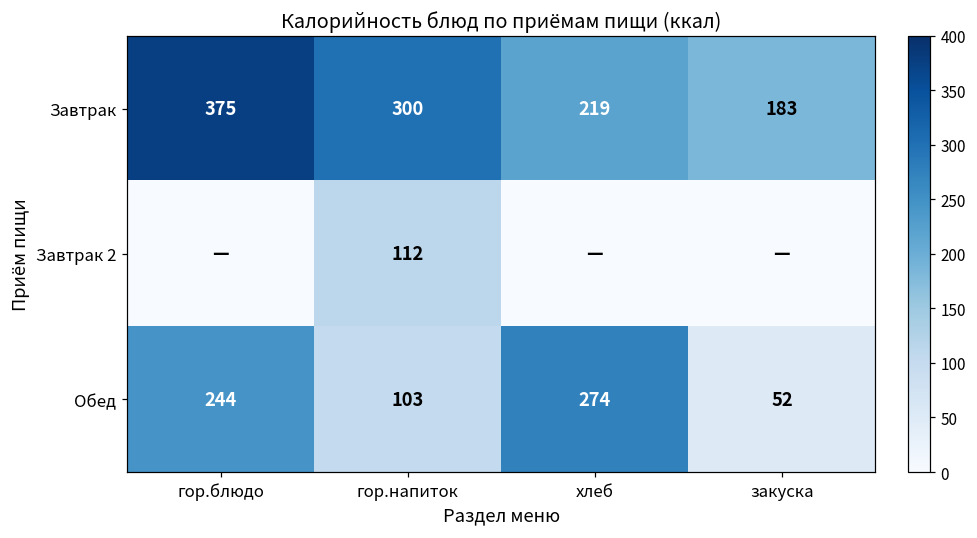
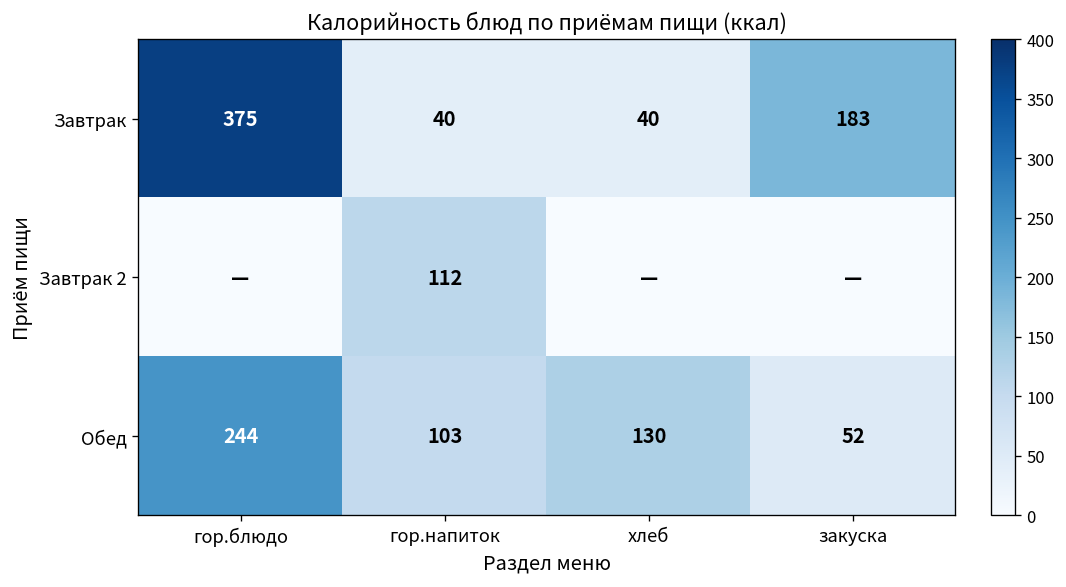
Завтрак, гор.напиток: 300 -> 40
Завтрак, хлеб: 219 -> 40
Обед, хлеб: 274 -> 130
